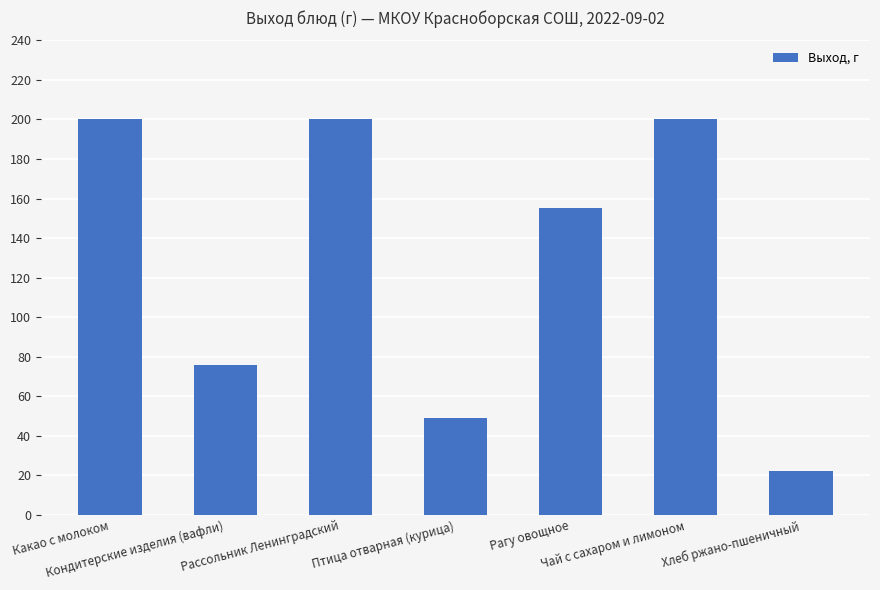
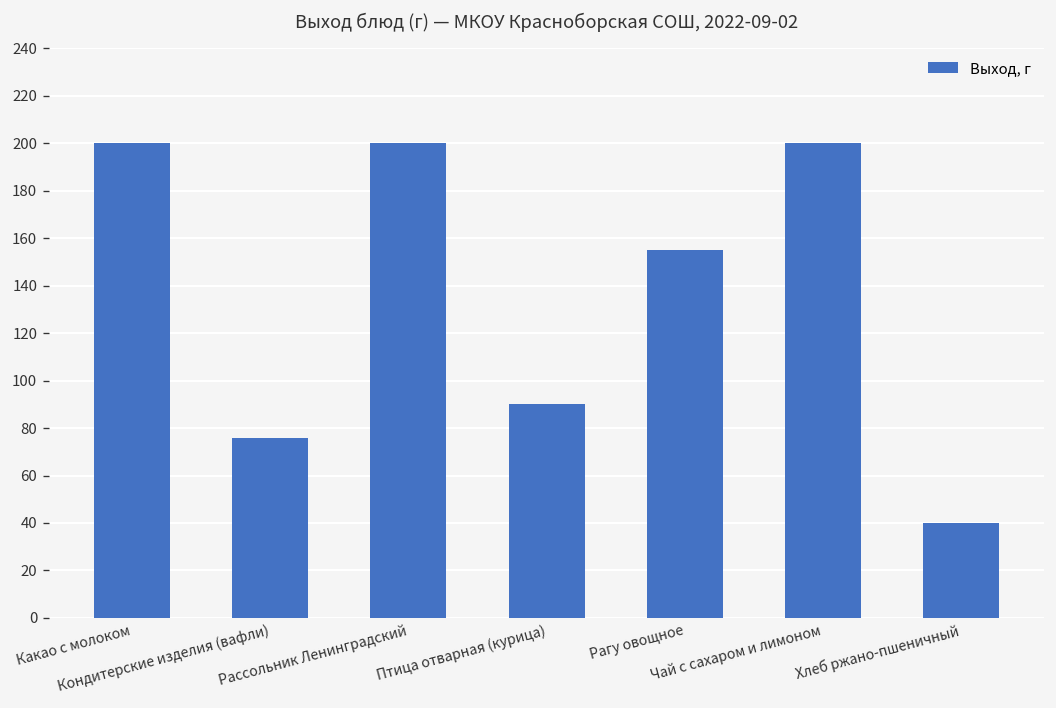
Птица отварная (курица): 49 -> 90
Хлеб ржано-пшеничный: 22 -> 40
